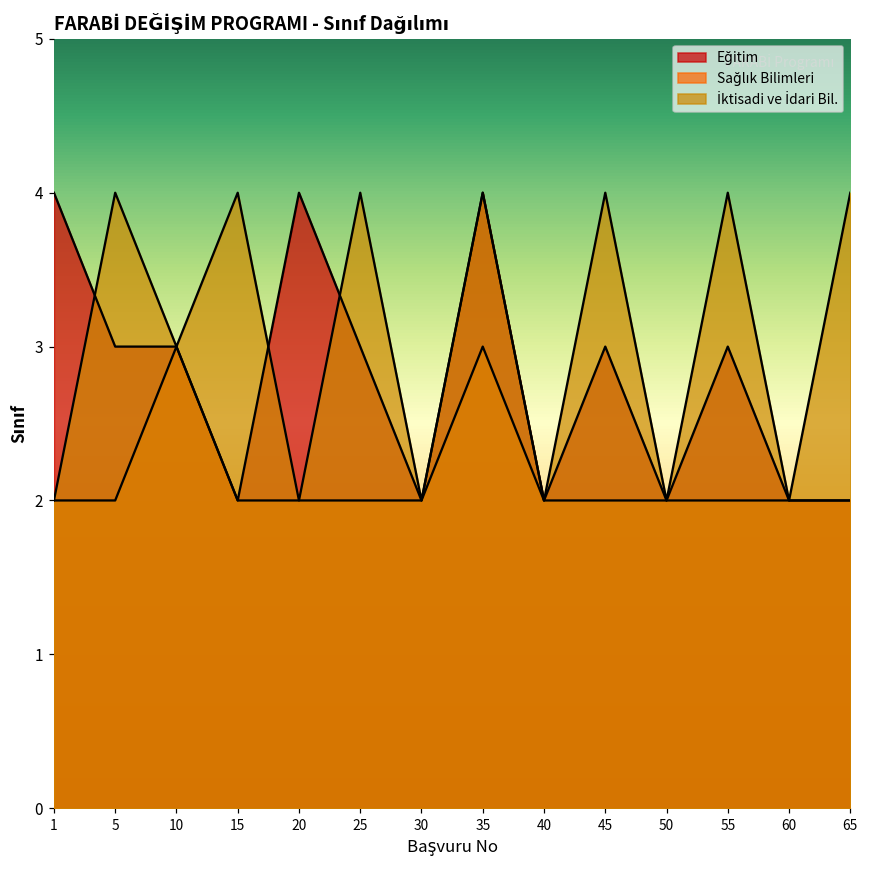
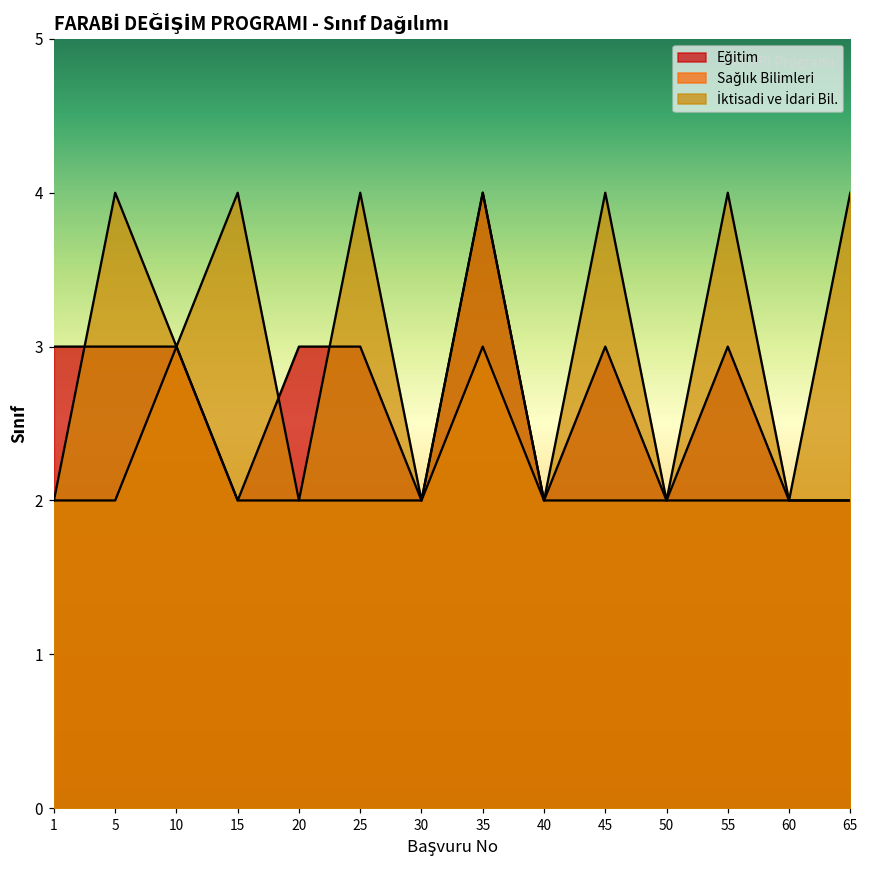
Eğitim, 1: 4 -> 3
Eğitim, 20: 4 -> 3
